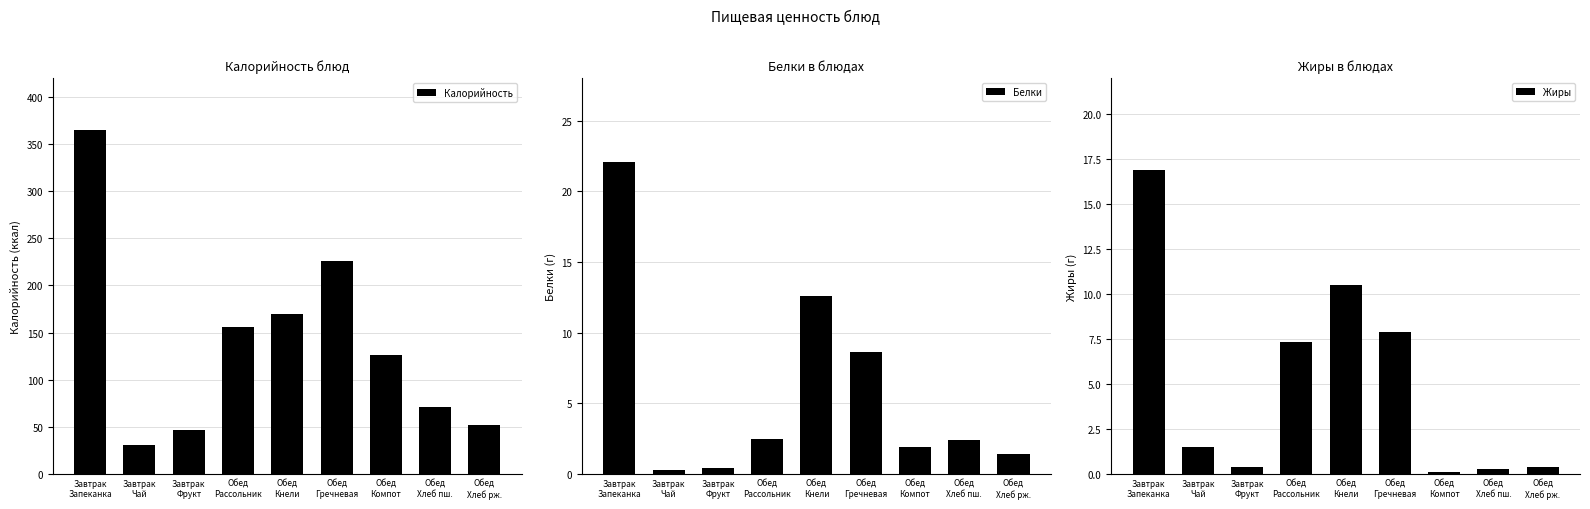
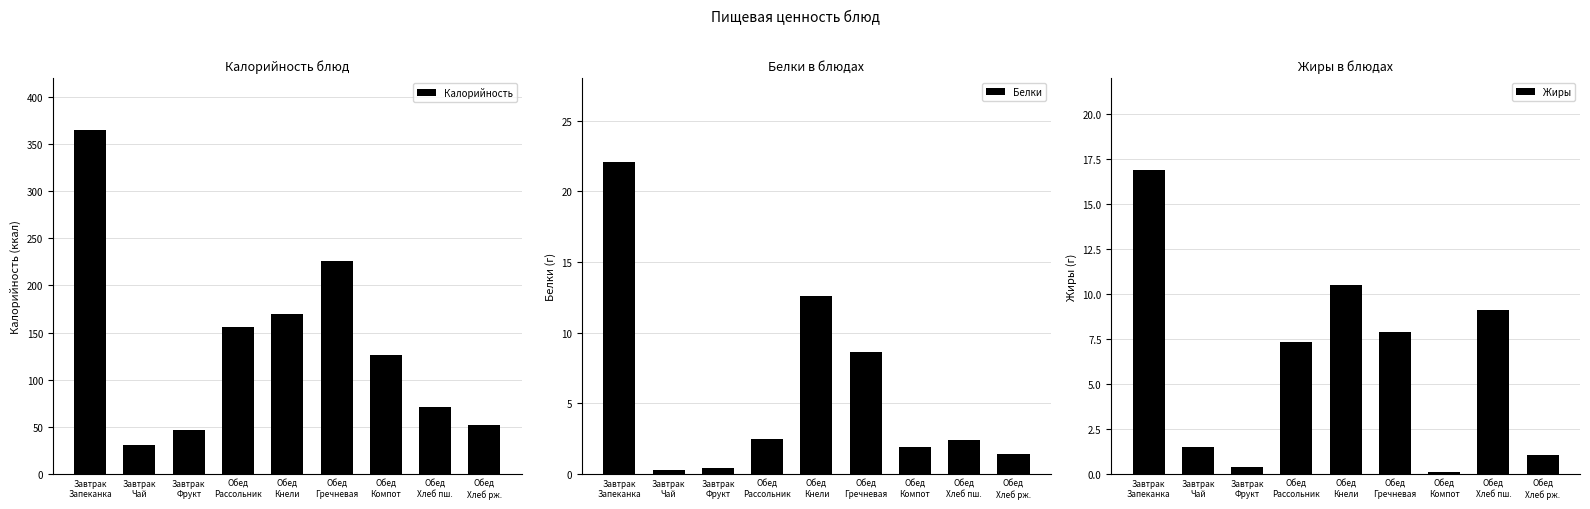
Жиры в блюдах, Обед Хлеб пш.: 0.3 -> 9.1
Жиры в блюдах, Обед Хлеб рж.: 0.4 -> 1.1
